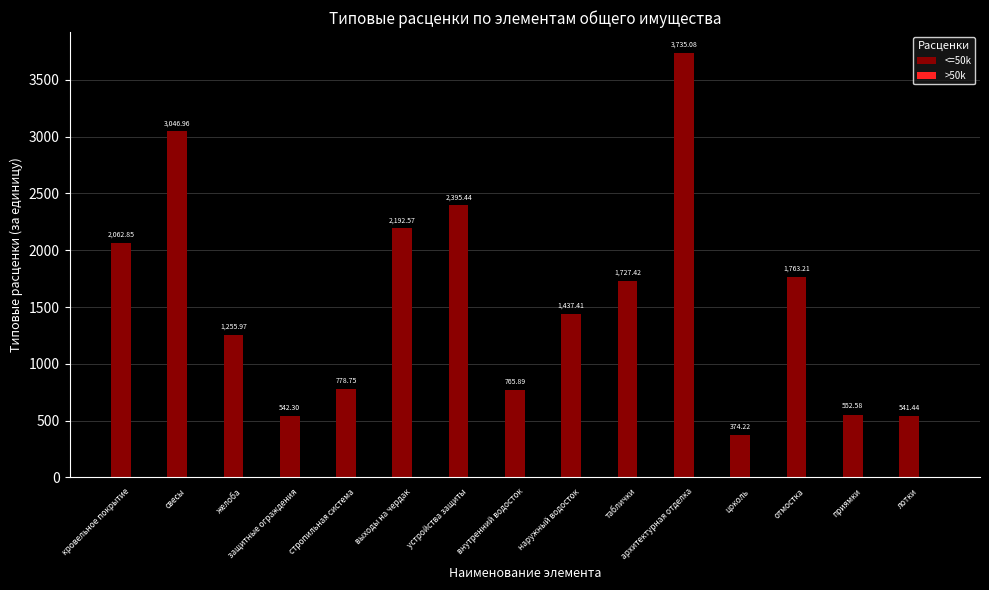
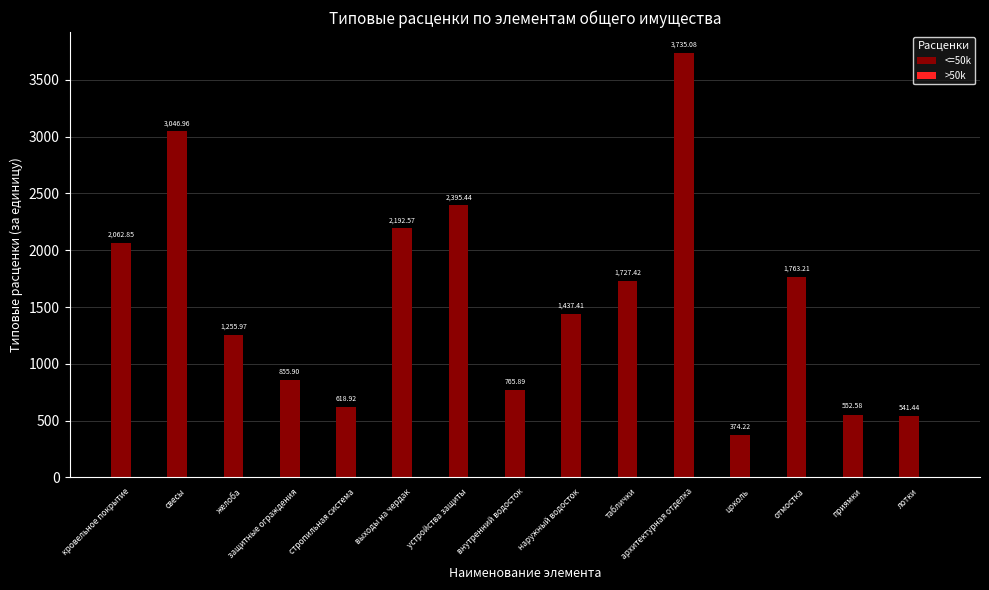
<=50k, защитные ограждения: 542.30 -> 855.90
<=50k, стропильная система: 778.75 -> 618.92
